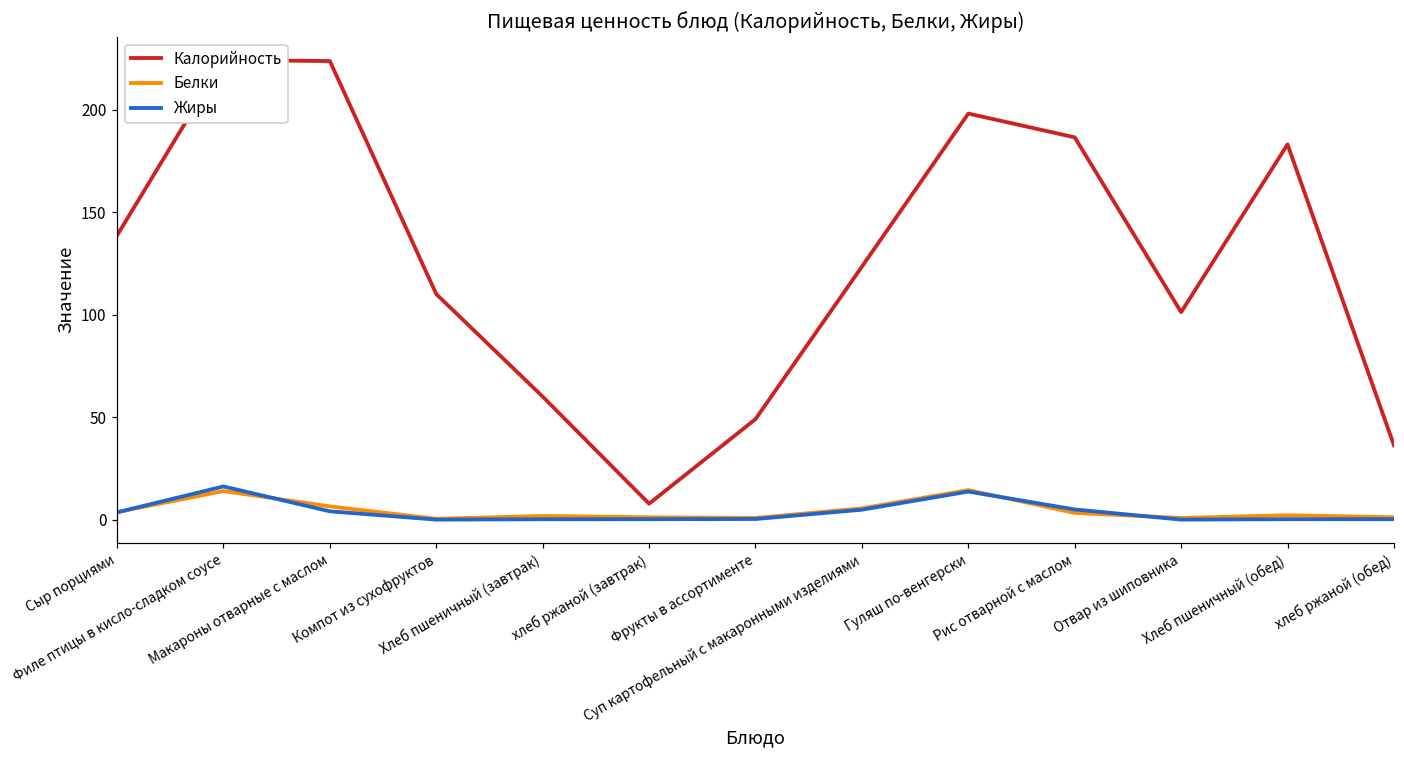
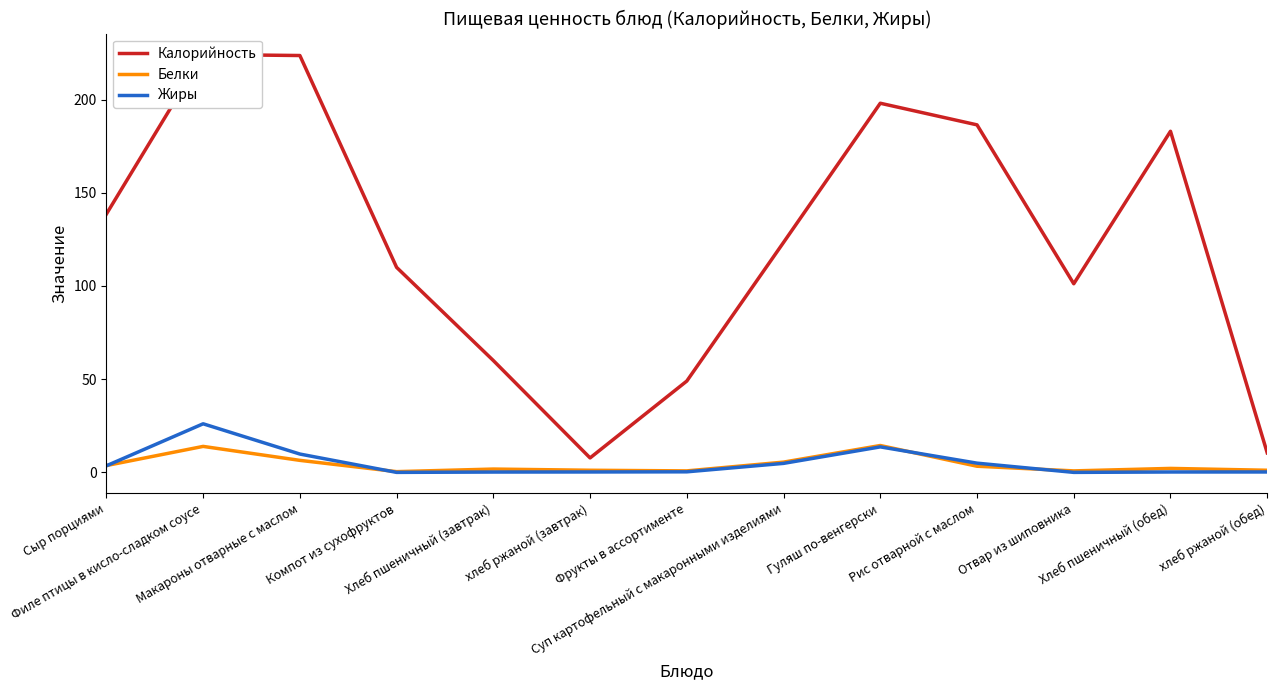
Жиры, Филе птицы в кисло-сладком соусе: 16 -> 26
Жиры, Макароны отварные с маслом: 4 -> 10
Калорийность, хлеб ржаной (обед): 36 -> 10
